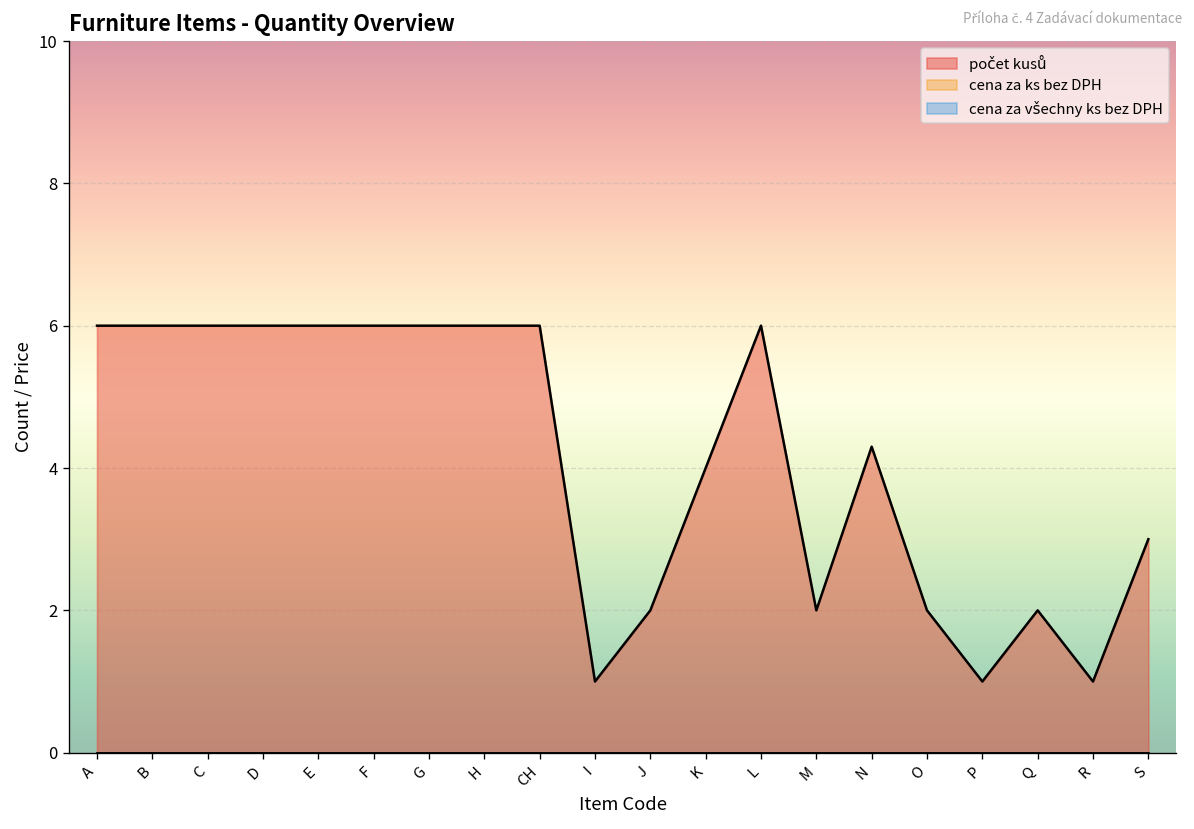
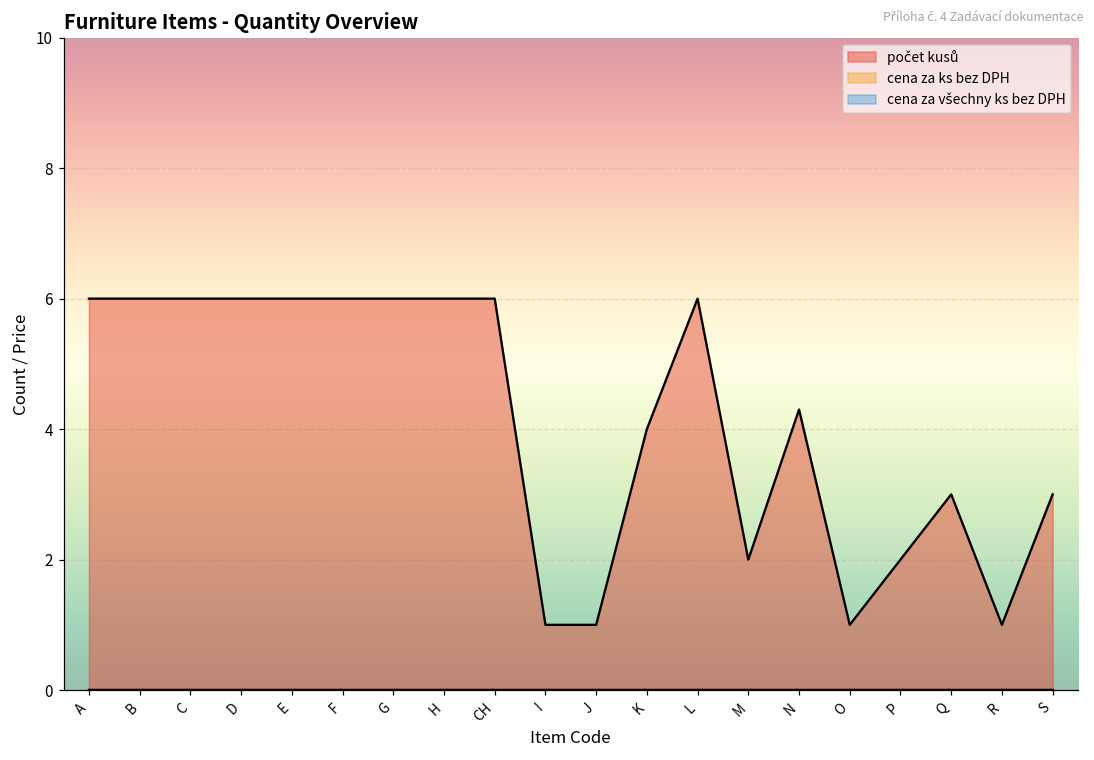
počet kusů, J: 2 -> 1
počet kusů, O: 2 -> 1
počet kusů, P: 1 -> 2
počet kusů, Q: 2 -> 3
